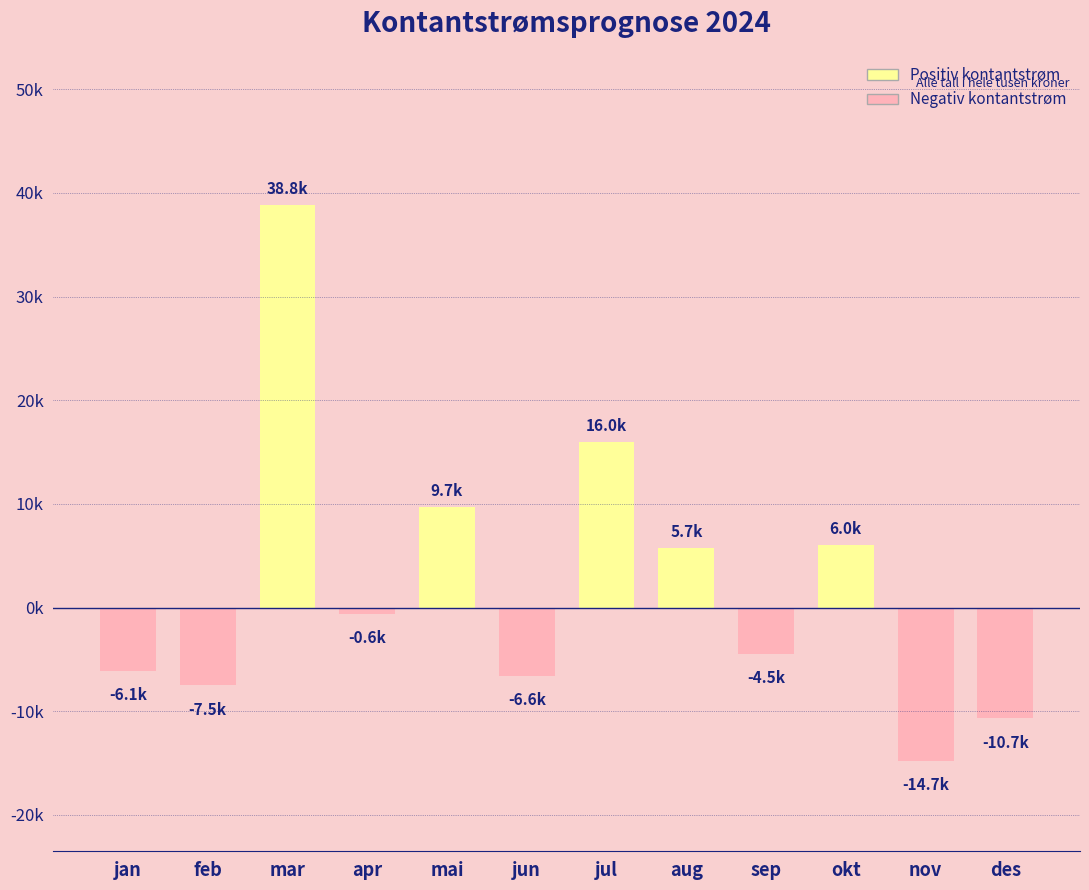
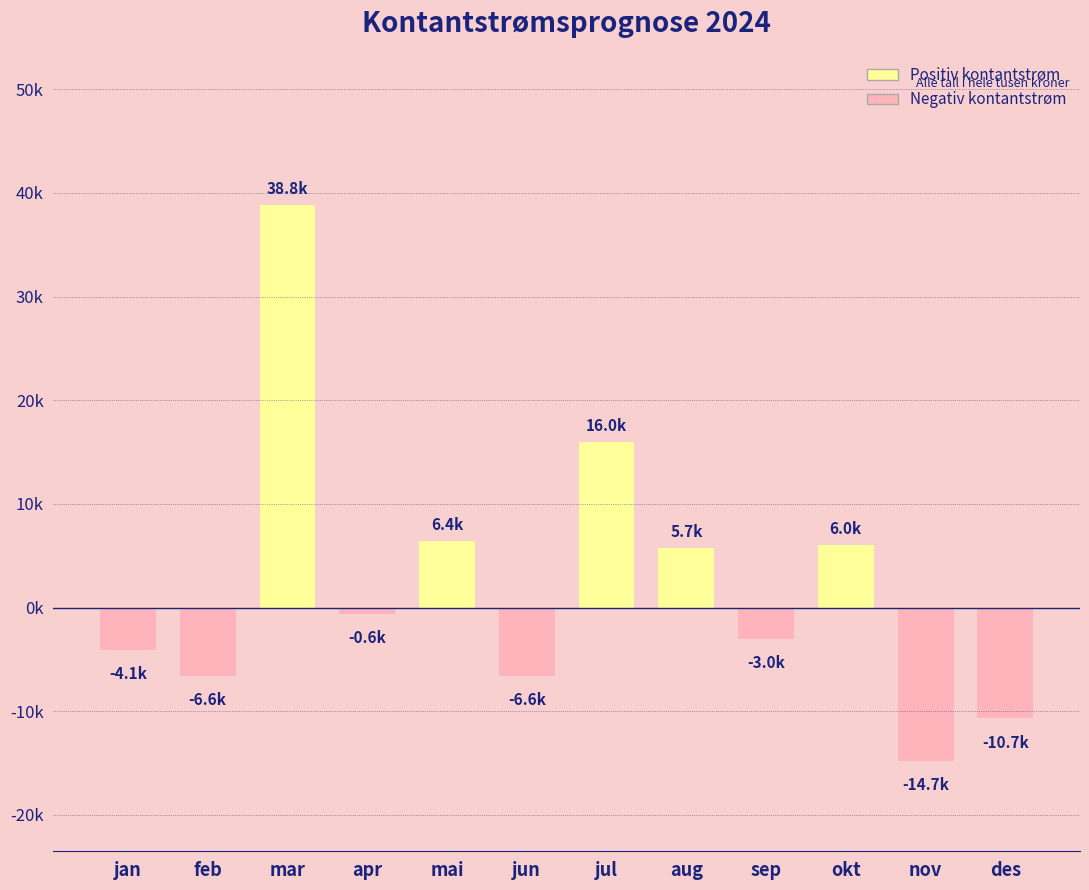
jan: -6.1k -> -4.1k
feb: -7.5k -> -6.6k
mai: 9.7k -> 6.4k
sep: -4.5k -> -3.0k
